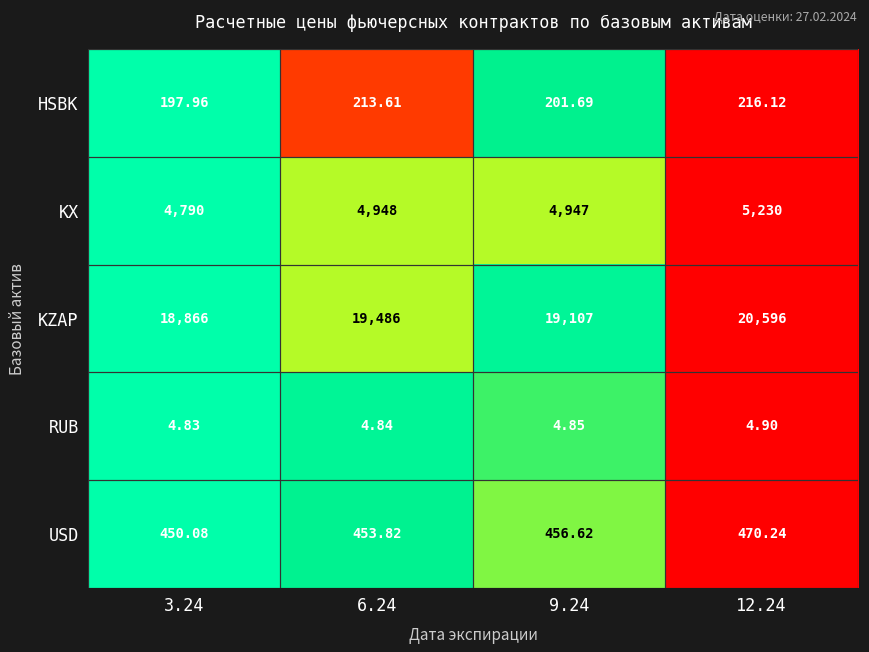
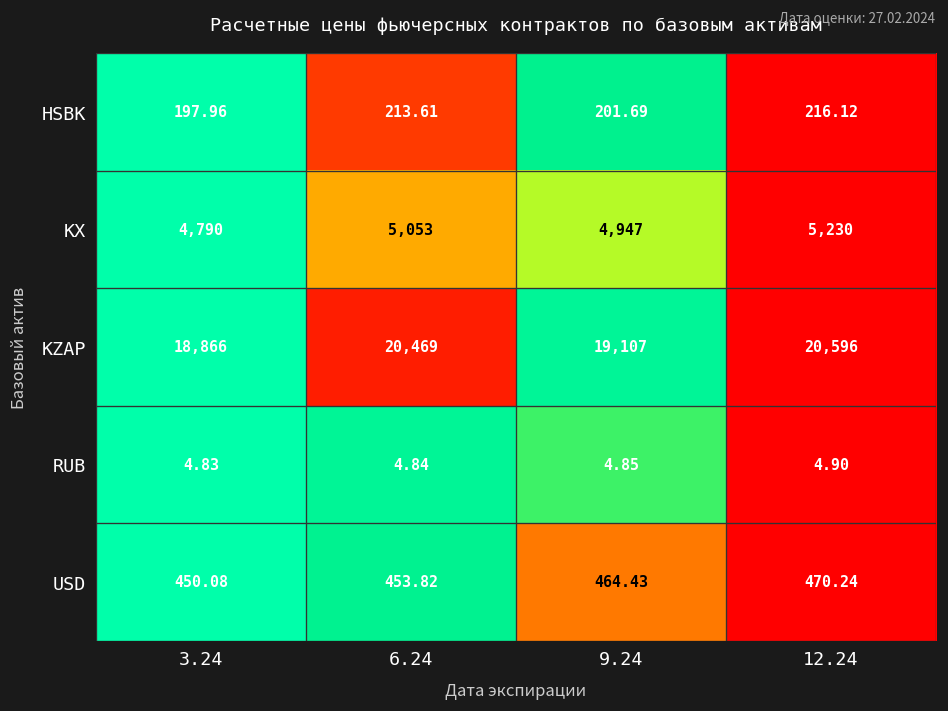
KX, 6.24: 4,948 -> 5,053
KZAP, 6.24: 19,486 -> 20,469
USD, 9.24: 456.62 -> 464.43
